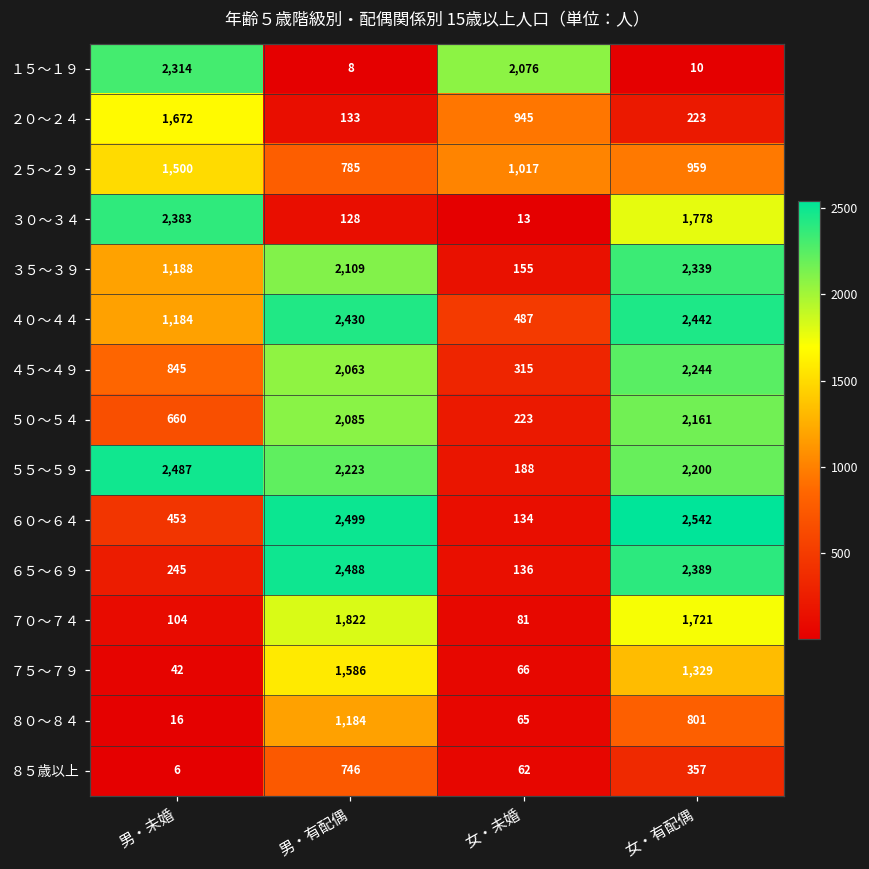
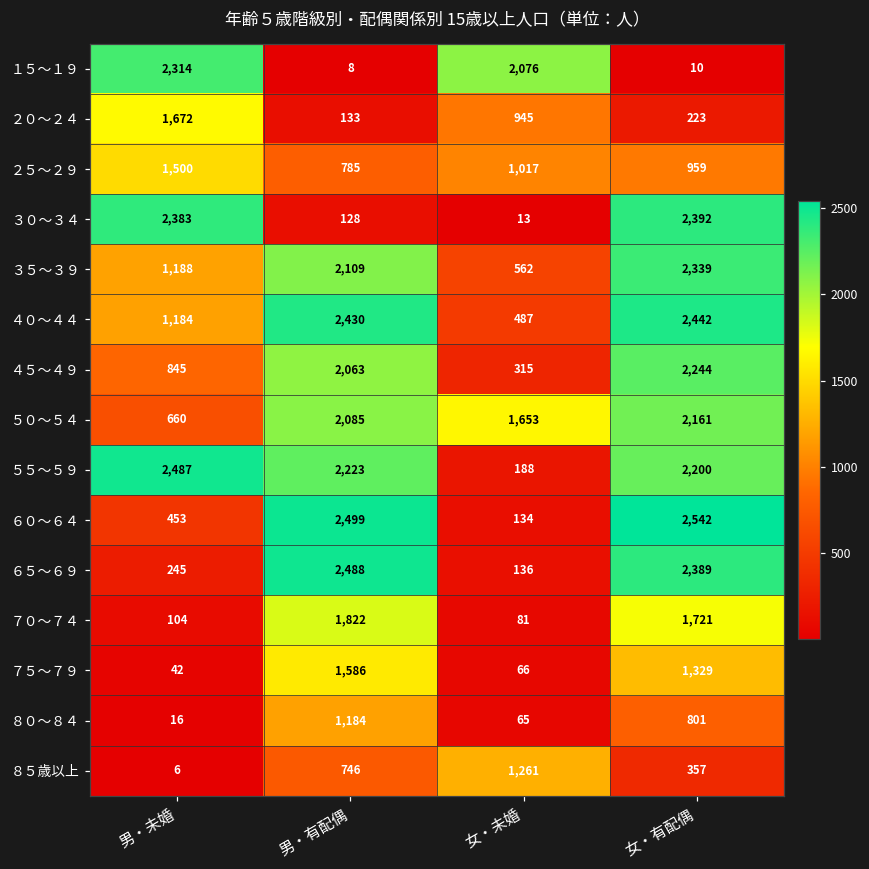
３０～３４, 女・有配偶: 1,778 -> 2,392
３５～３９, 女・未婚: 155 -> 562
５０～５４, 女・未婚: 223 -> 1,653
８５歳以上, 女・未婚: 62 -> 1,261
